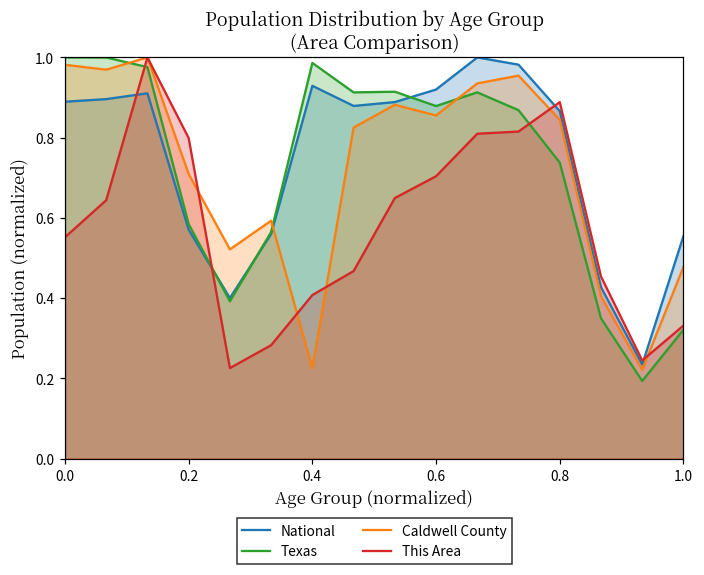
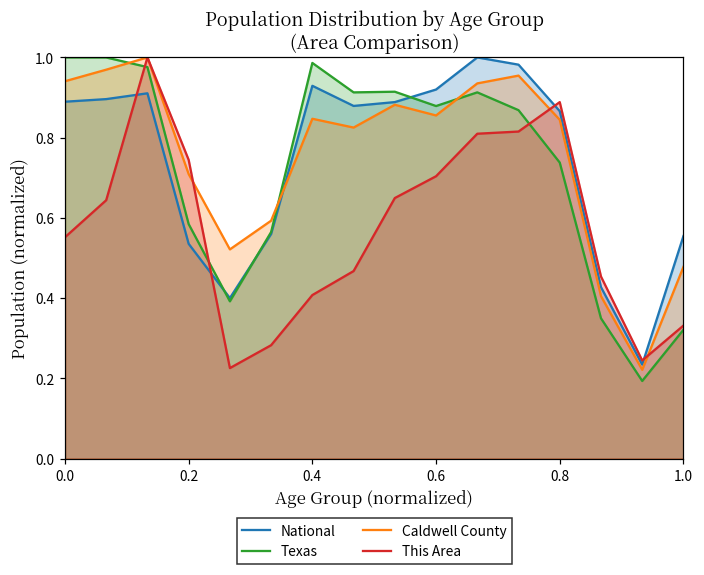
Caldwell County, 0.0: 0.98 -> 0.94
National, 0.2: 0.57 -> 0.54
This Area, 0.2: 0.80 -> 0.74
Caldwell County, 0.4: 0.22 -> 0.85
